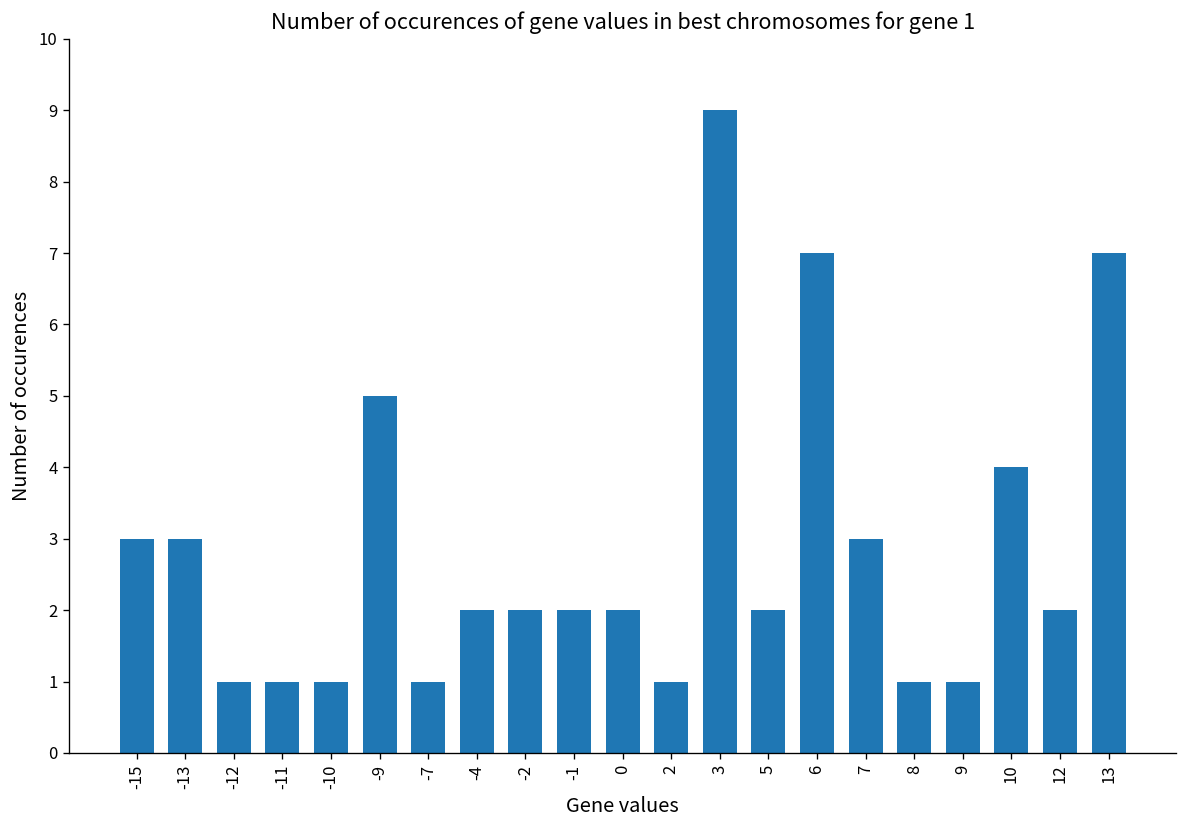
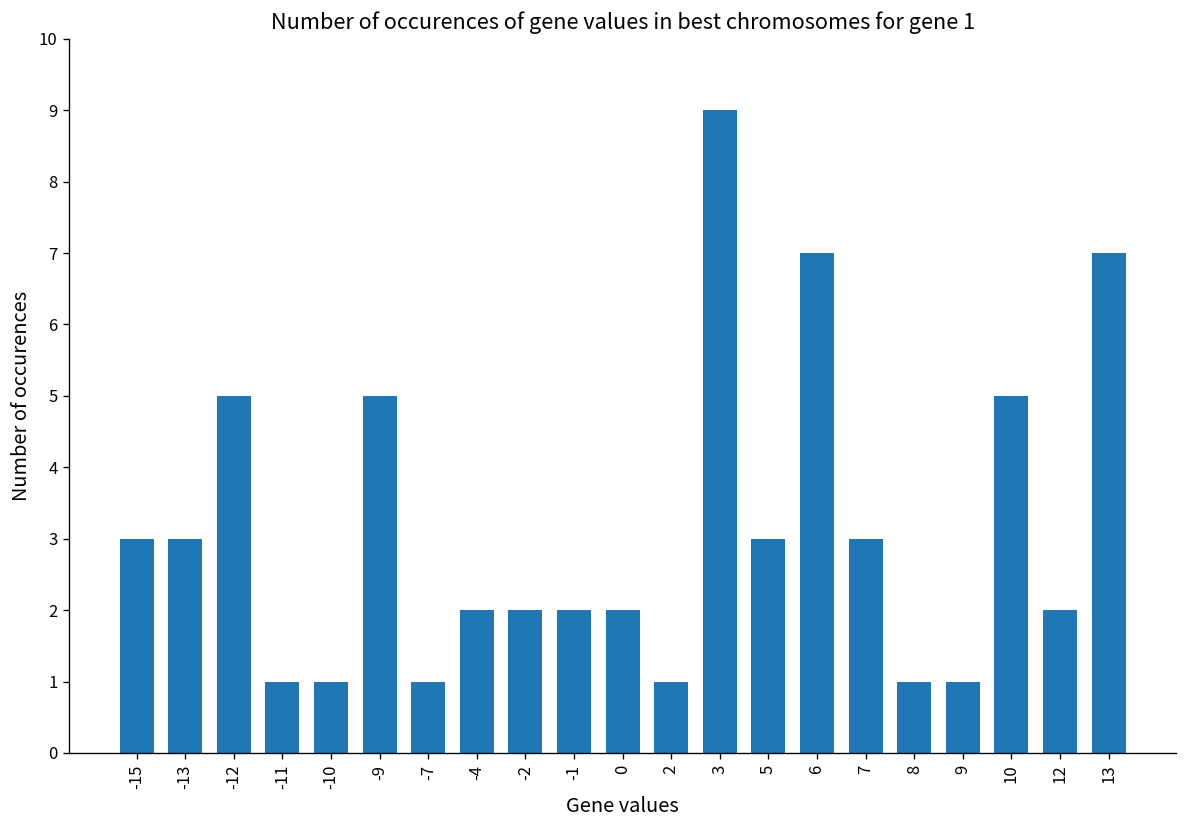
-12: 1 -> 5
5: 2 -> 3
10: 4 -> 5
